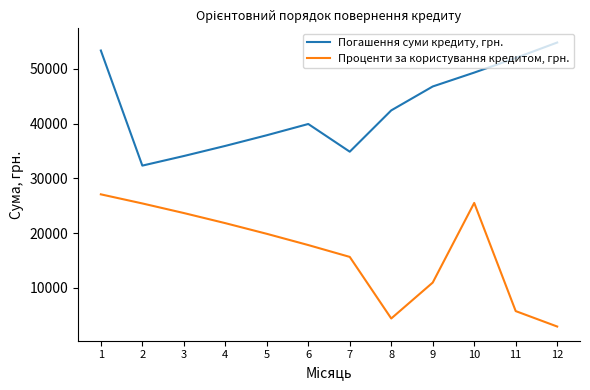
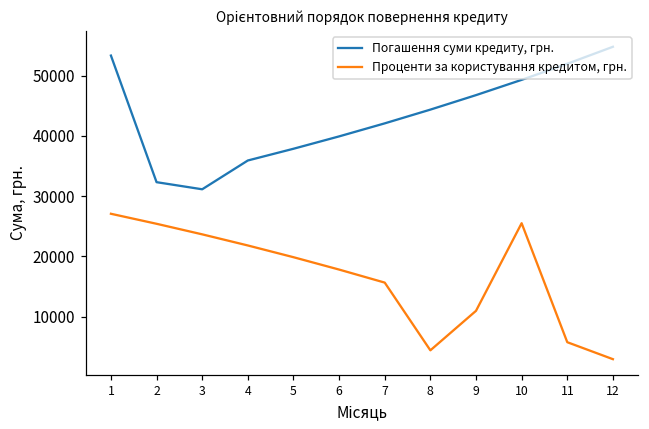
Погашення суми кредиту, грн., 3: 34000 -> 31000
Погашення суми кредиту, грн., 7: 35000 -> 42000
Погашення суми кредиту, грн., 8: 42000 -> 44000
